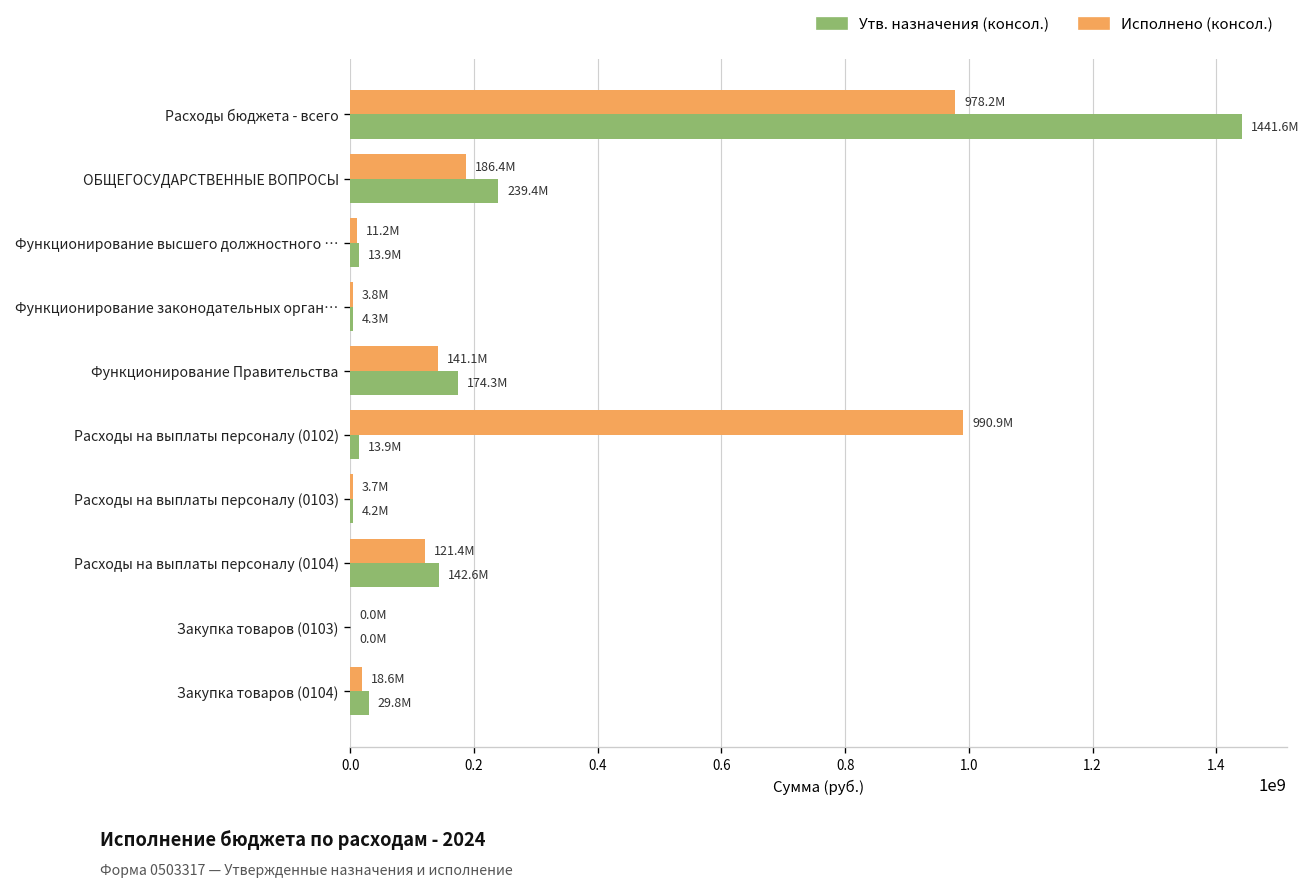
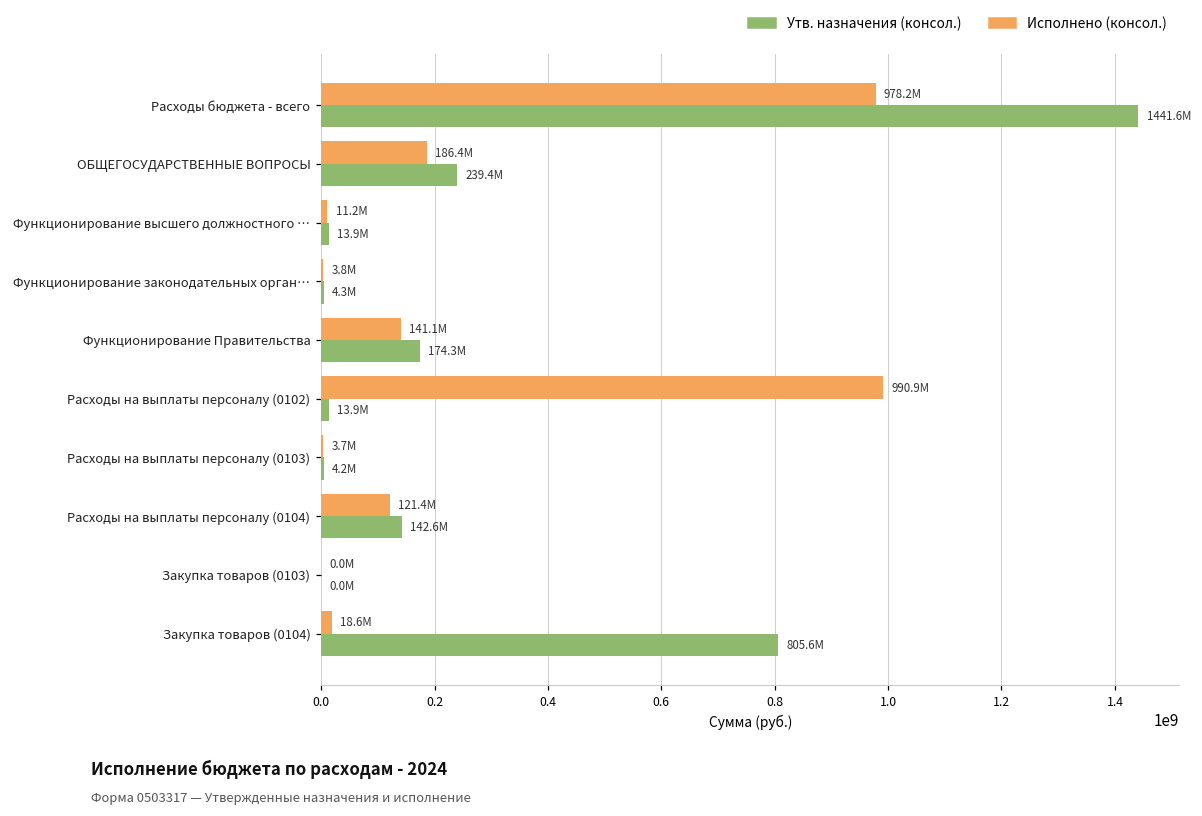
Утв. назначения (консол.), Закупка товаров (0104): 29.8M -> 805.6M
